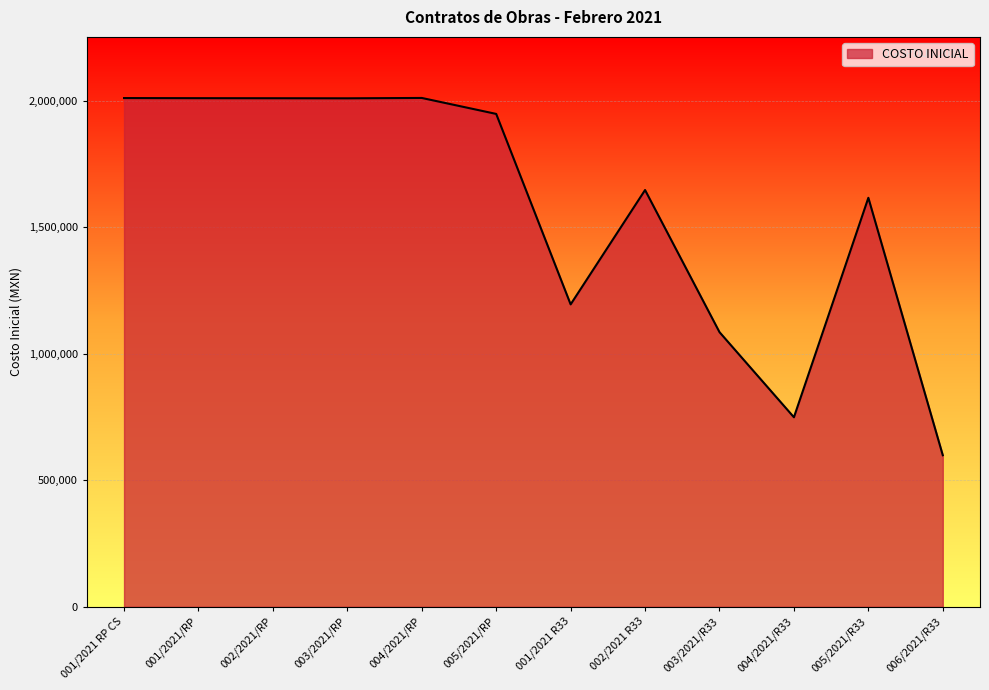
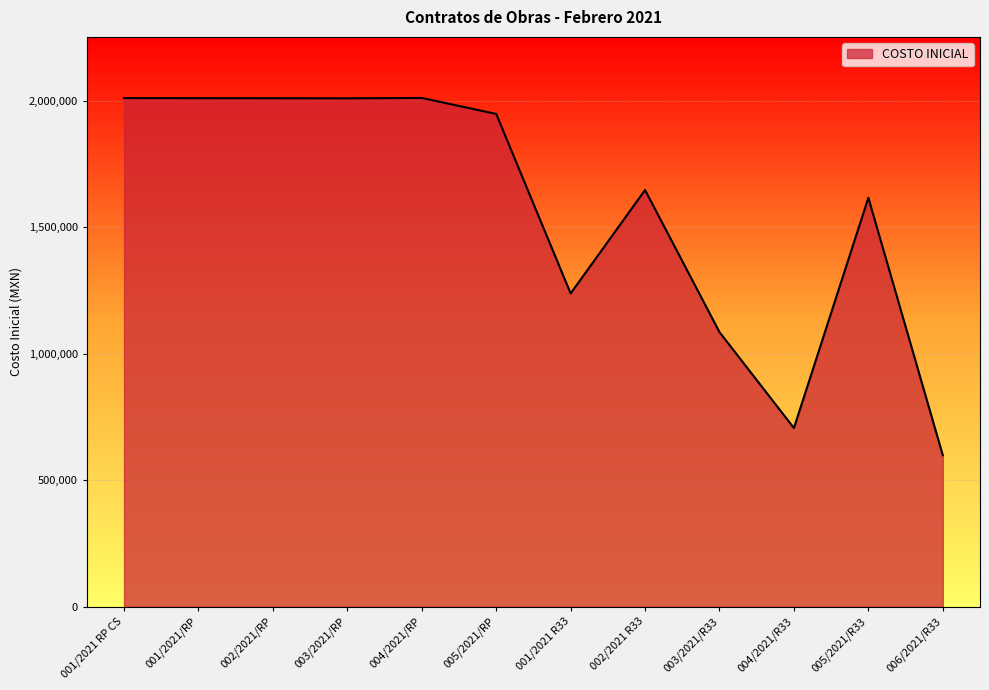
001/2021 R33: 1,200,000 -> 1,240,000
004/2021/R33: 750,000 -> 710,000
